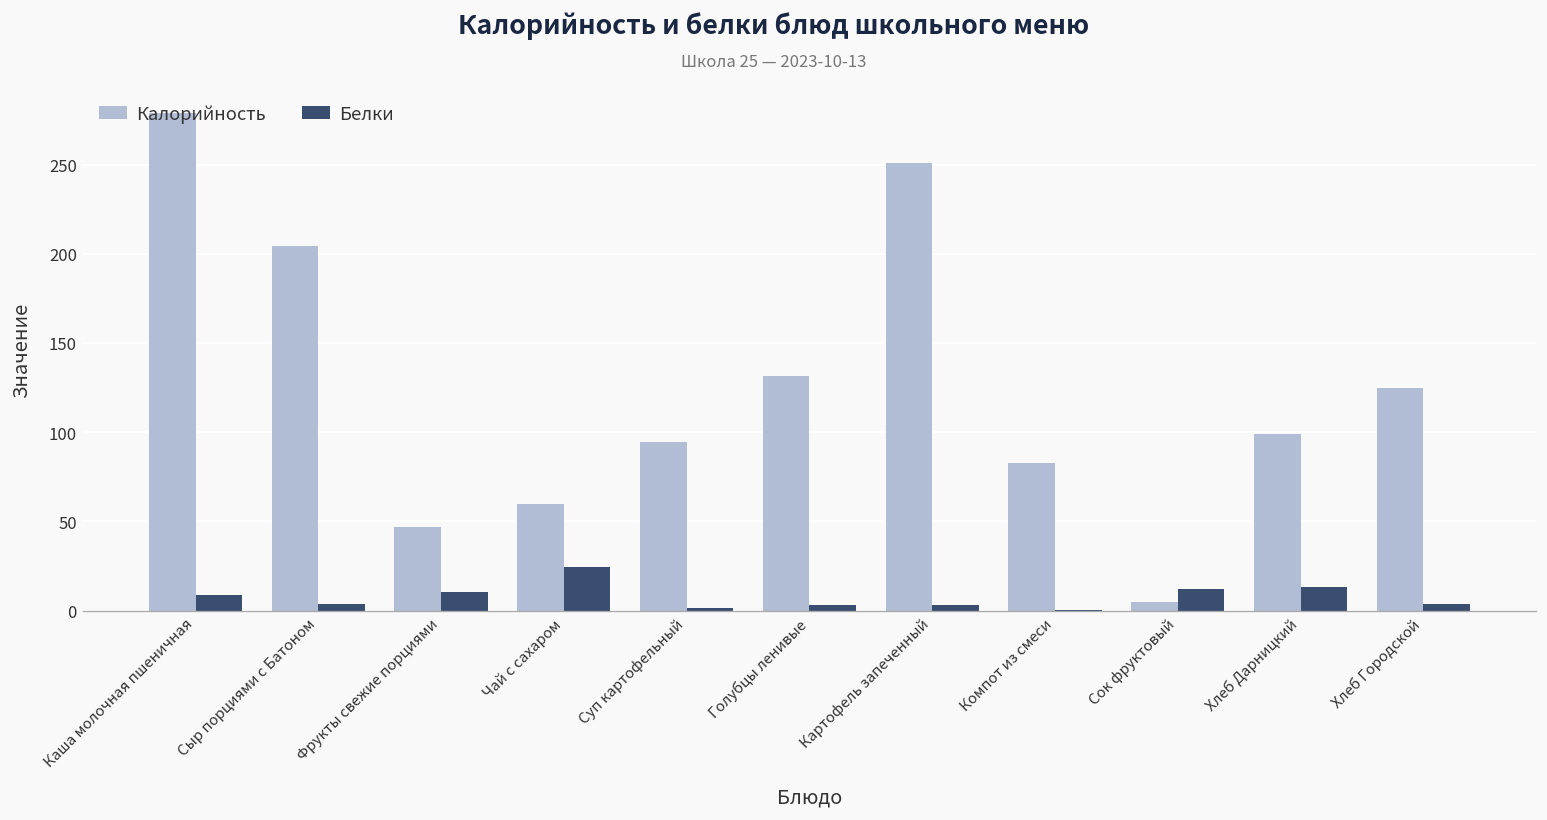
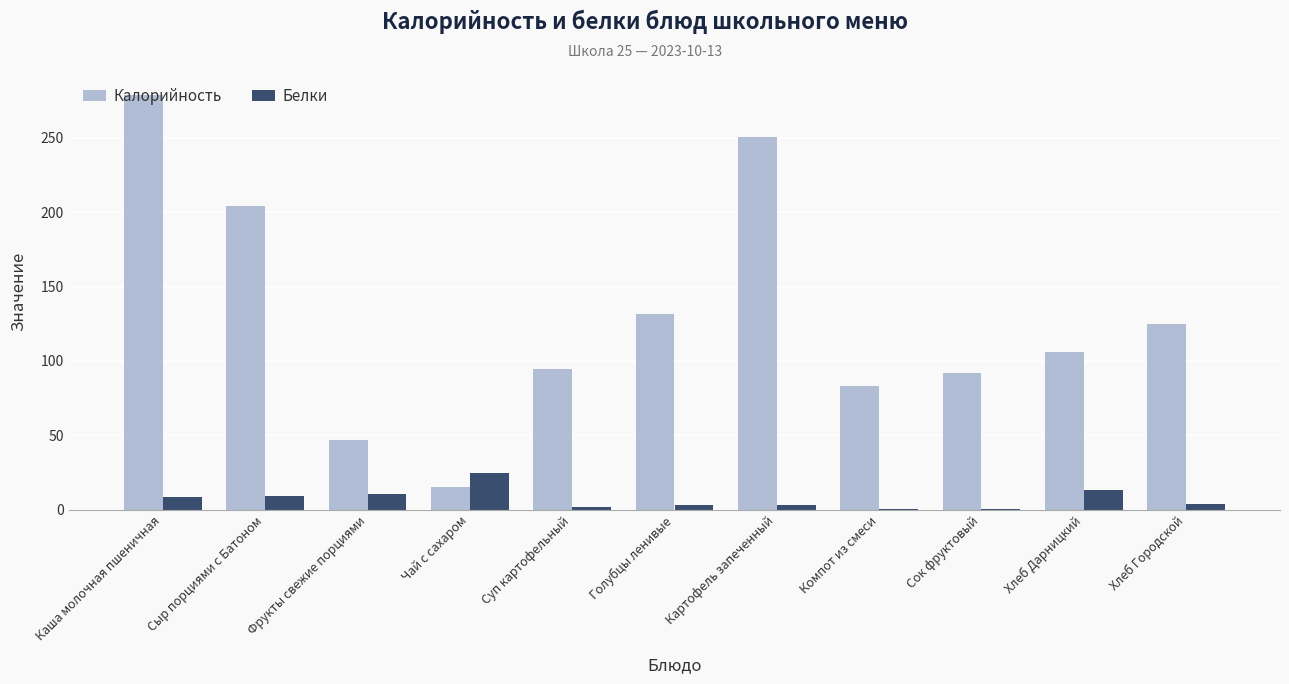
Белки, Сыр порциями с Батоном: 4 -> 9
Калорийность, Чай с сахаром: 60 -> 15
Калорийность, Сок фруктовый: 5 -> 92
Белки, Сок фруктовый: 12 -> 1
Калорийность, Хлеб Дарницкий: 99 -> 106
